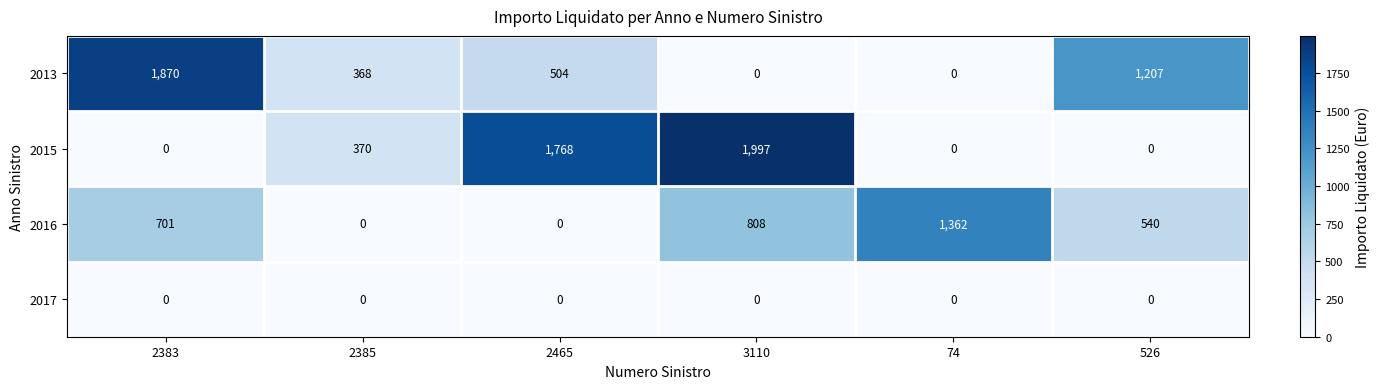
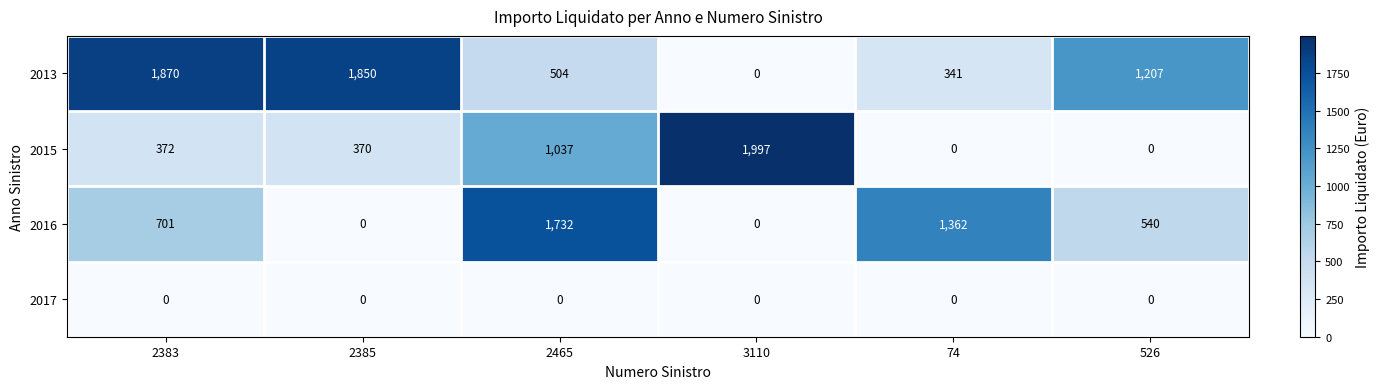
2013, 2385: 368 -> 1,850
2013, 74: 0 -> 341
2015, 2383: 0 -> 372
2015, 2465: 1,768 -> 1,037
2016, 2465: 0 -> 1,732
2016, 3110: 808 -> 0
